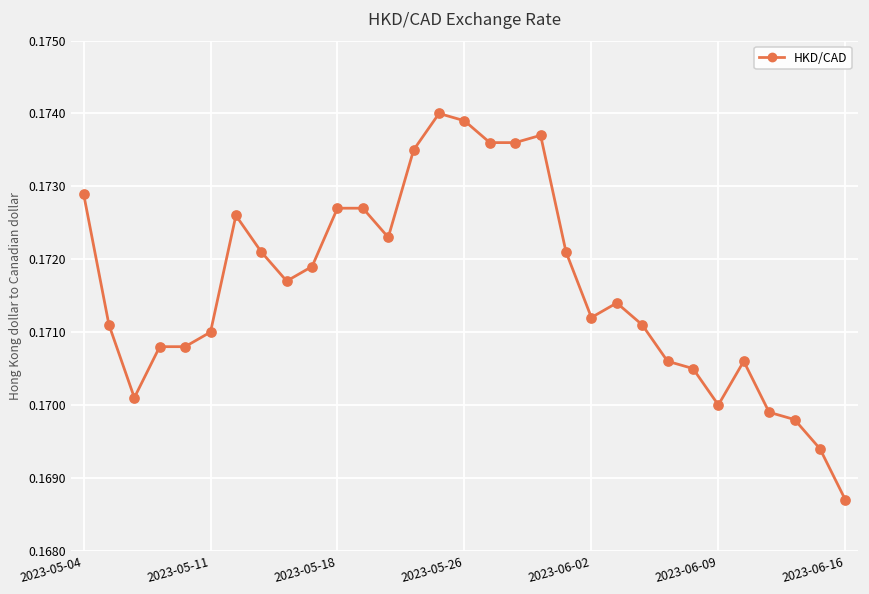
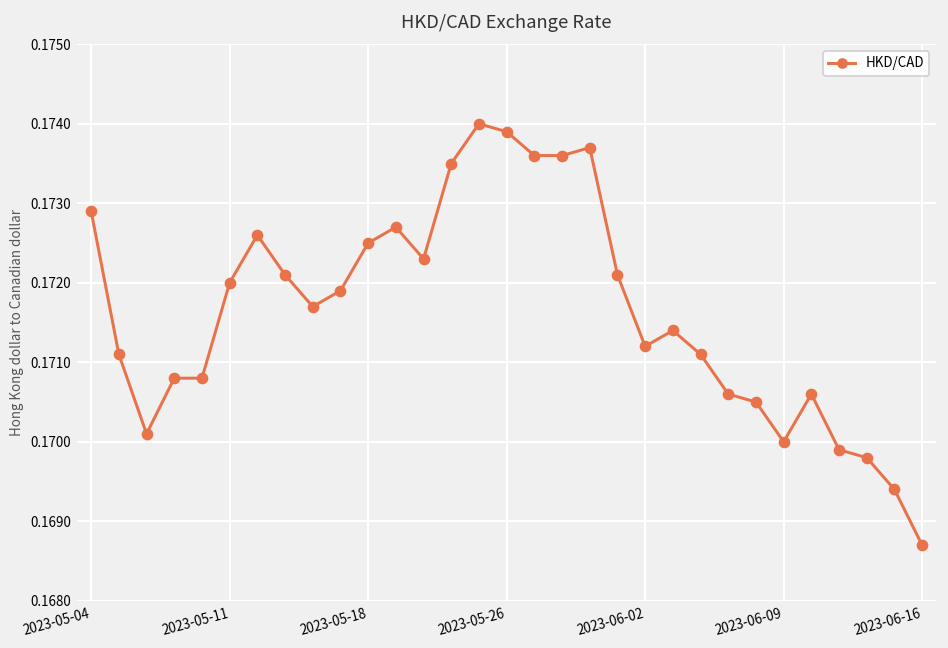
2023-05-11: 0.171 -> 0.172
2023-05-18: 0.1727 -> 0.1725
